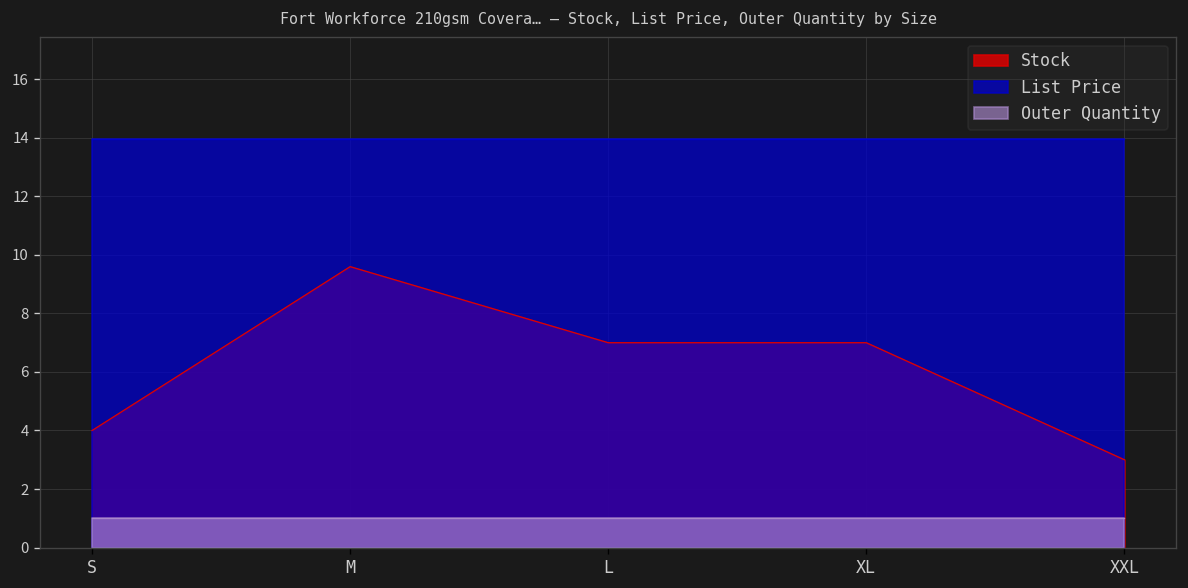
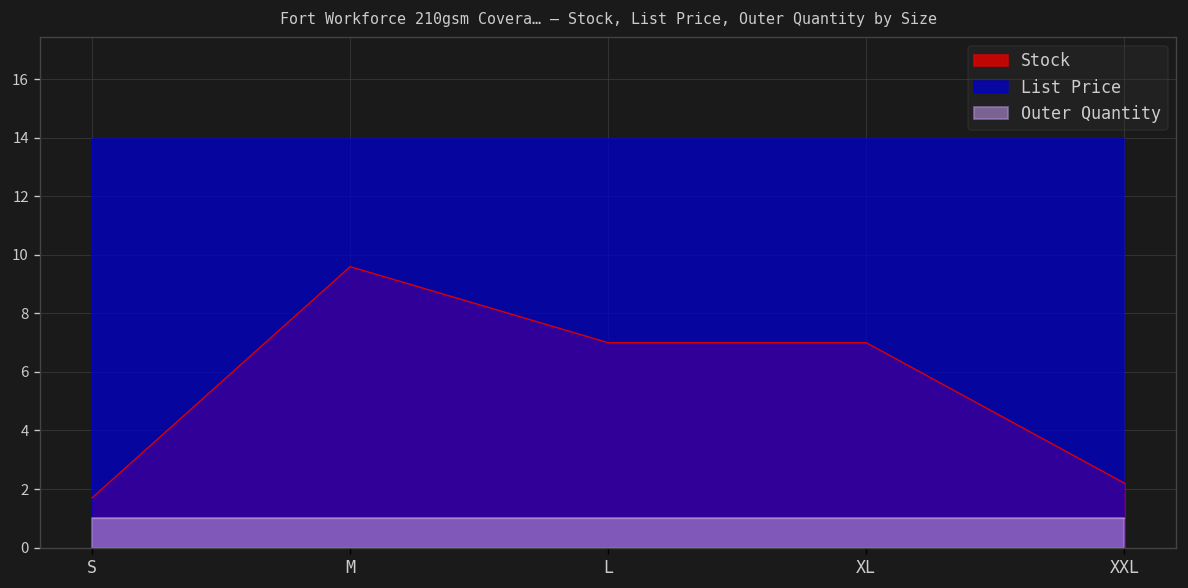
Stock, S: 4.0 -> 1.7
Stock, XXL: 3.0 -> 2.2
